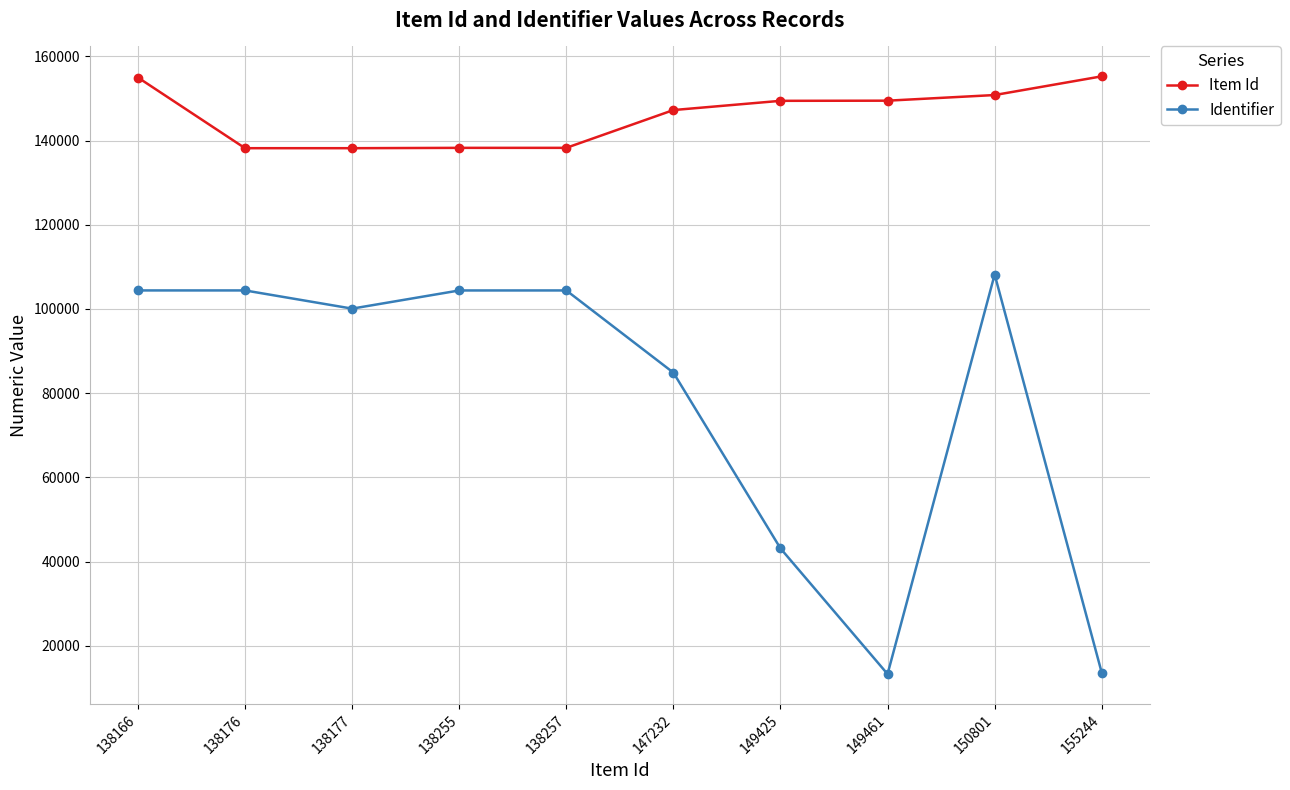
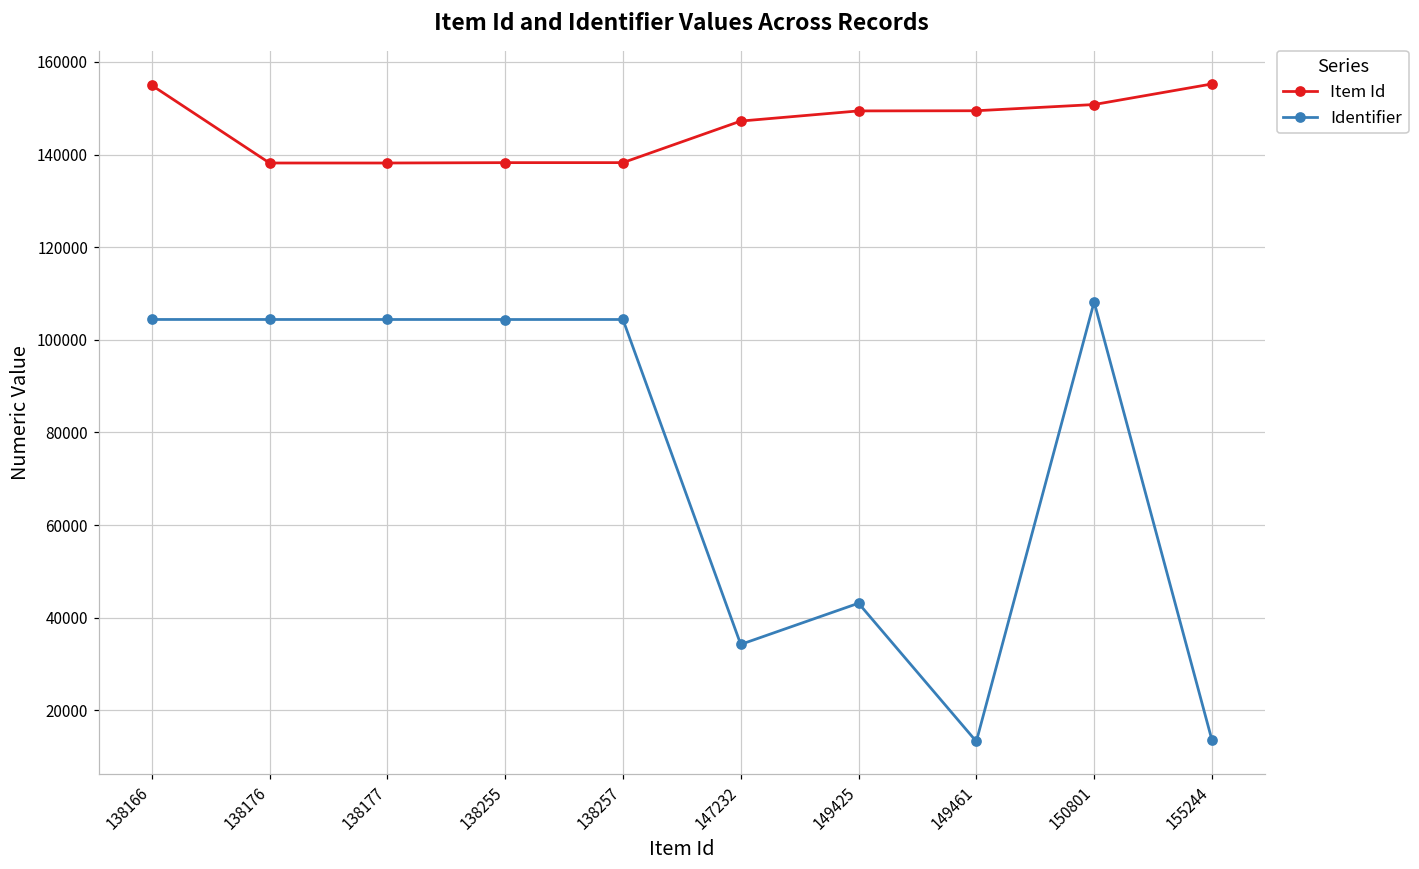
Identifier, 138177: 100000 -> 104000
Identifier, 147232: 85000 -> 34000
